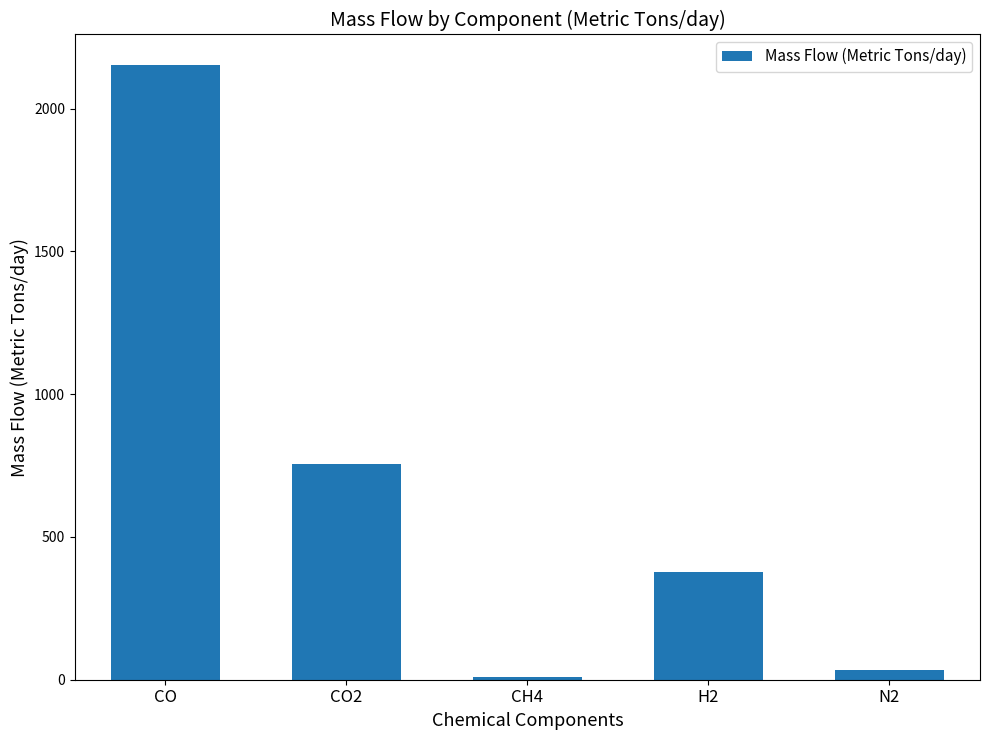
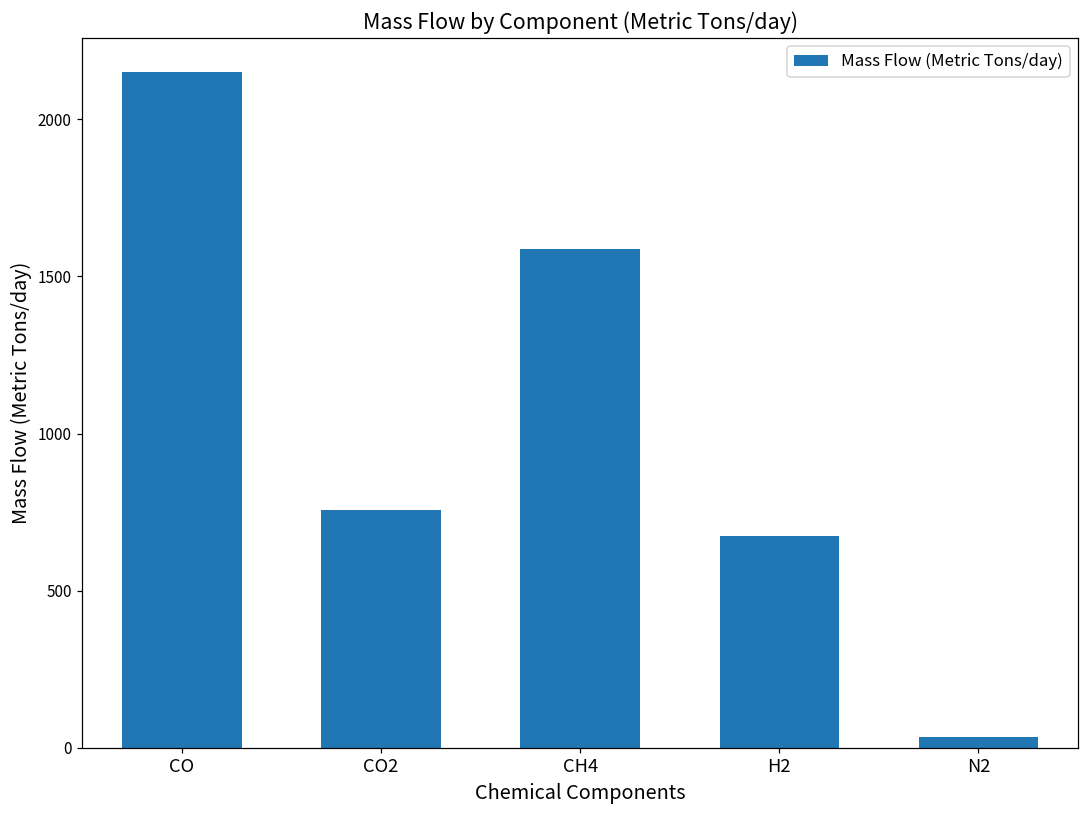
CH4: 10 -> 1590
H2: 380 -> 670
